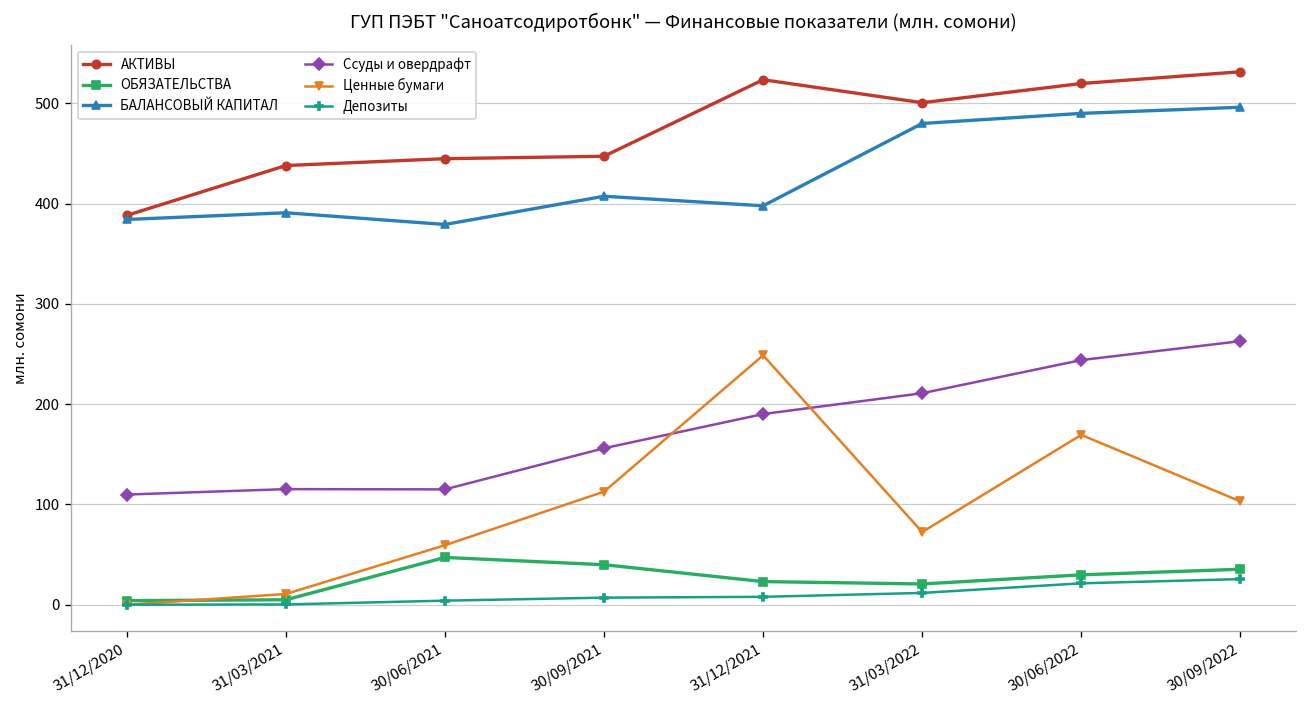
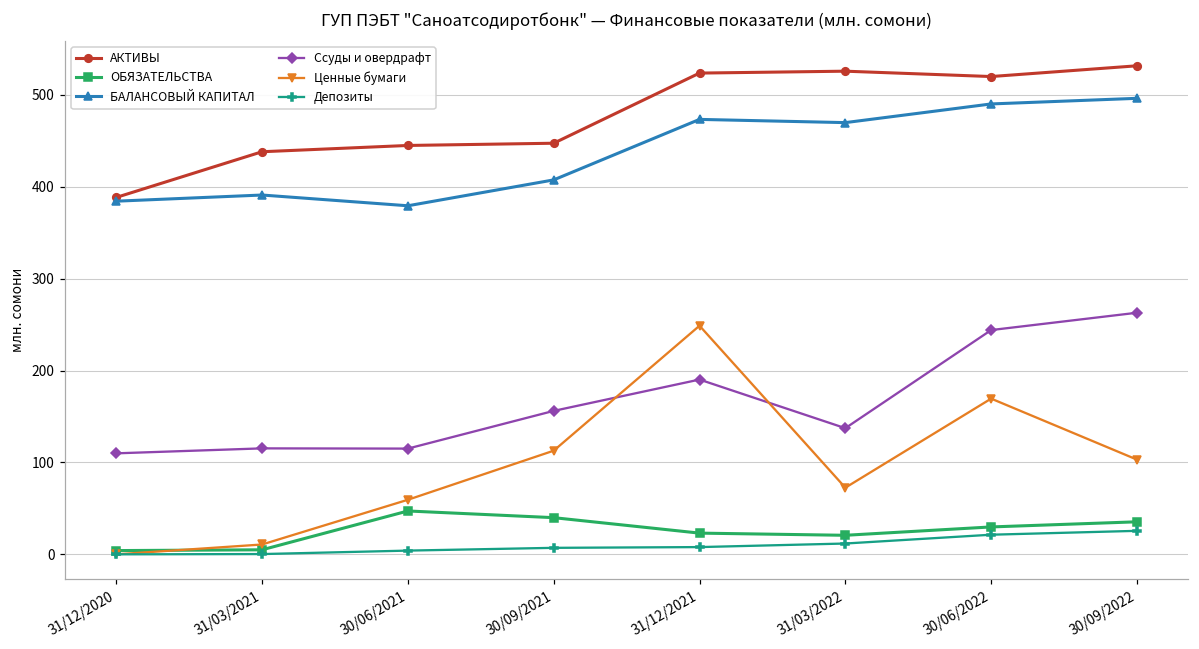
БАЛАНСОВЫЙ КАПИТАЛ, 31/12/2021: 400 -> 470
АКТИВЫ, 31/03/2022: 500 -> 530
БАЛАНСОВЫЙ КАПИТАЛ, 31/03/2022: 480 -> 470
Ссуды и овердрафт, 31/03/2022: 210 -> 140
